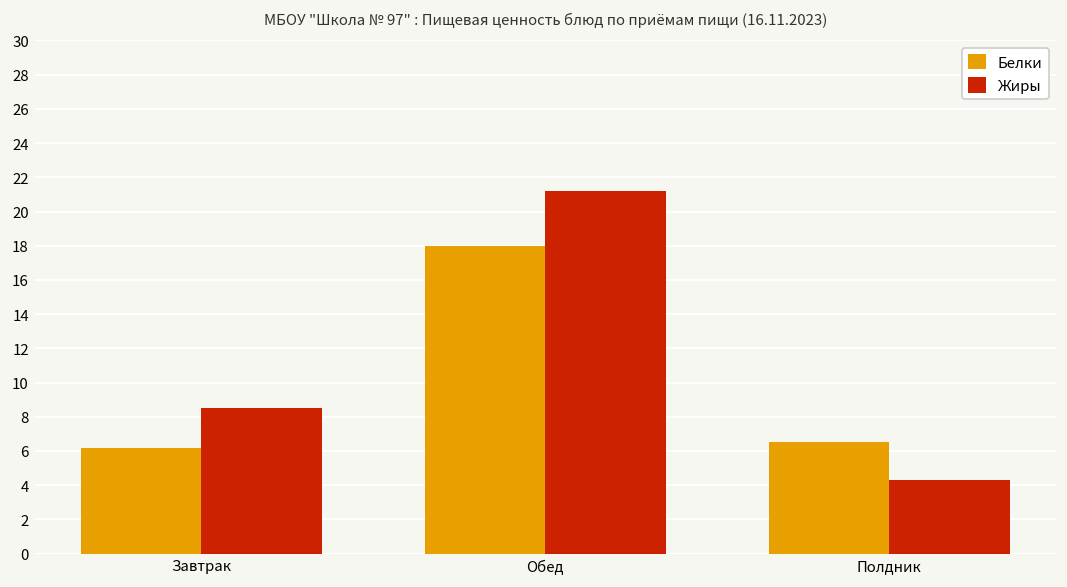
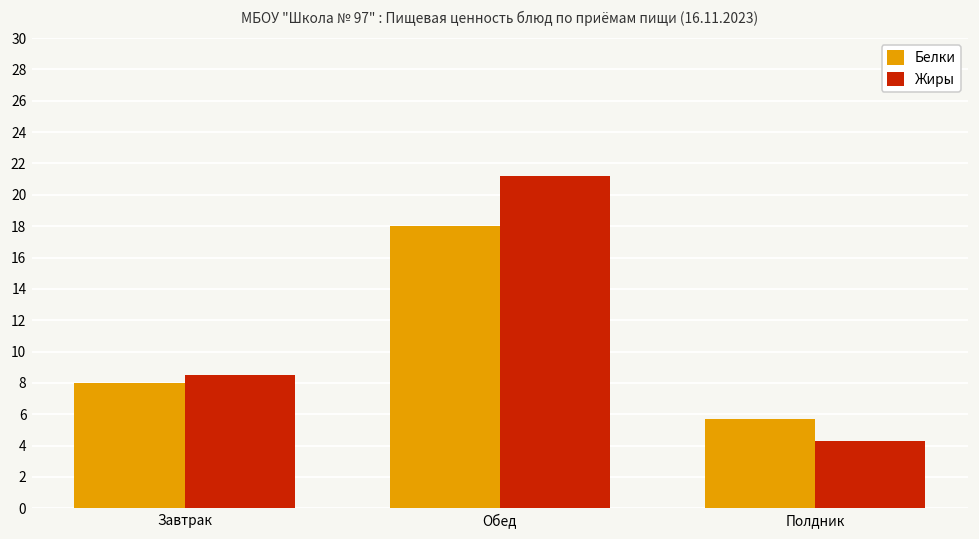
Белки, Завтрак: 6.2 -> 8.0
Белки, Полдник: 6.5 -> 5.7
